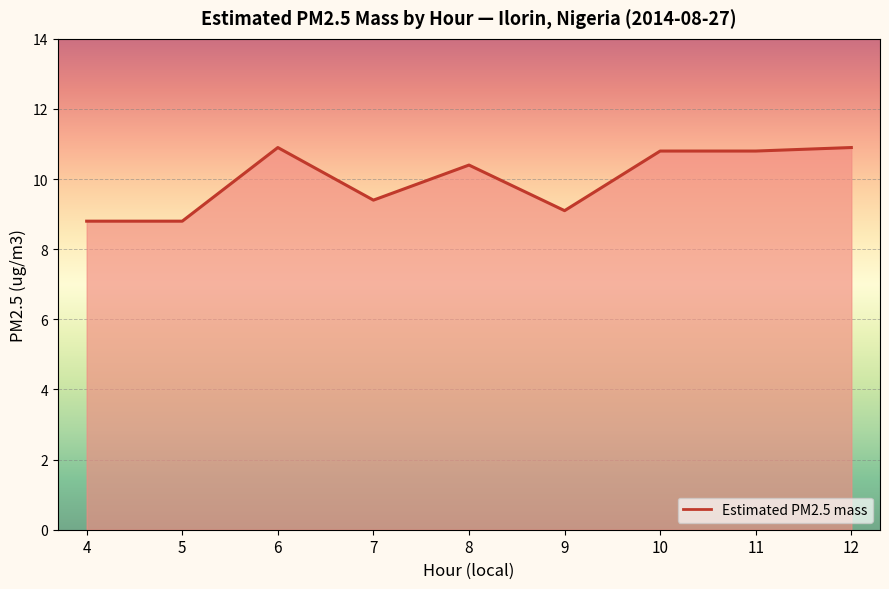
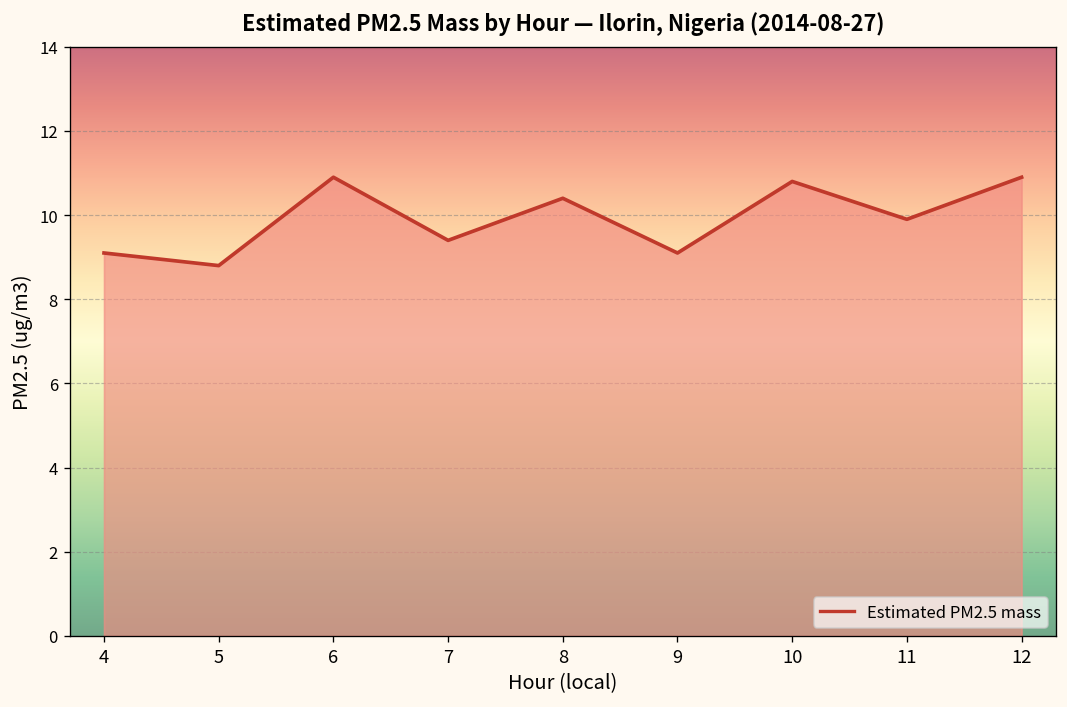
4: 8.8 -> 9.1
11: 10.8 -> 9.9
